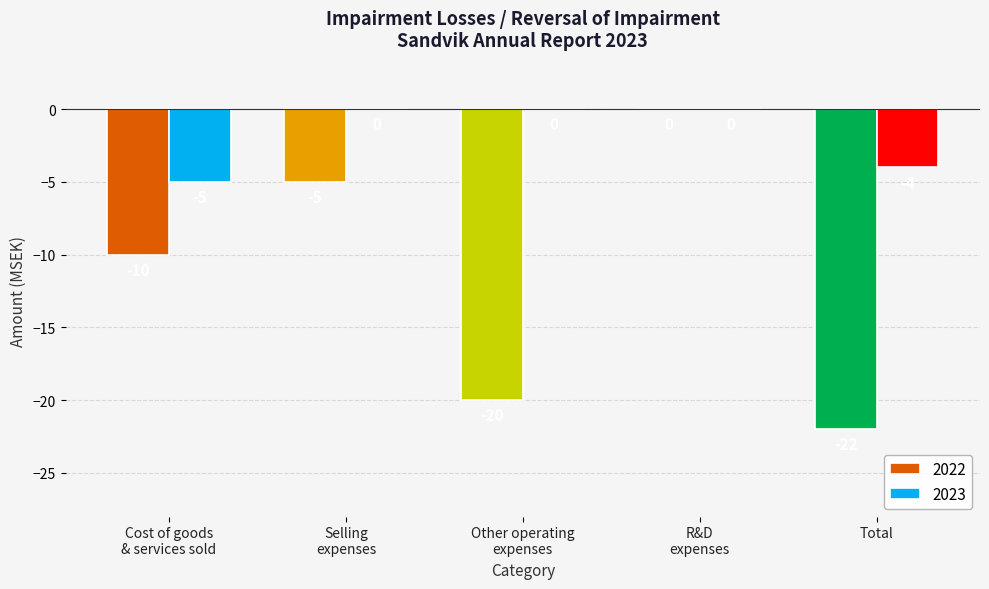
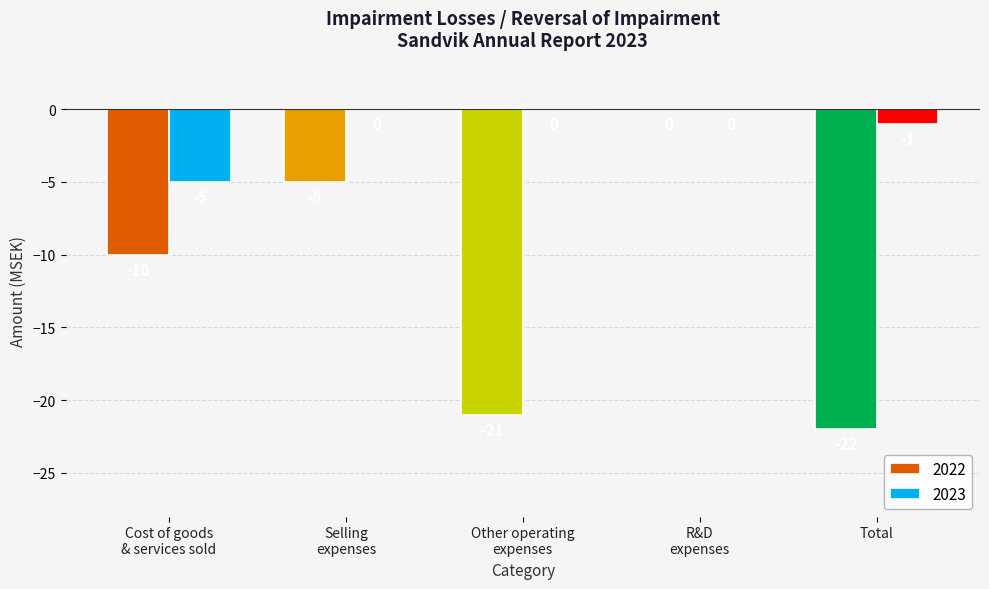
2022, Other operating expenses: -20 -> -21
2023, Total: -4 -> -1
